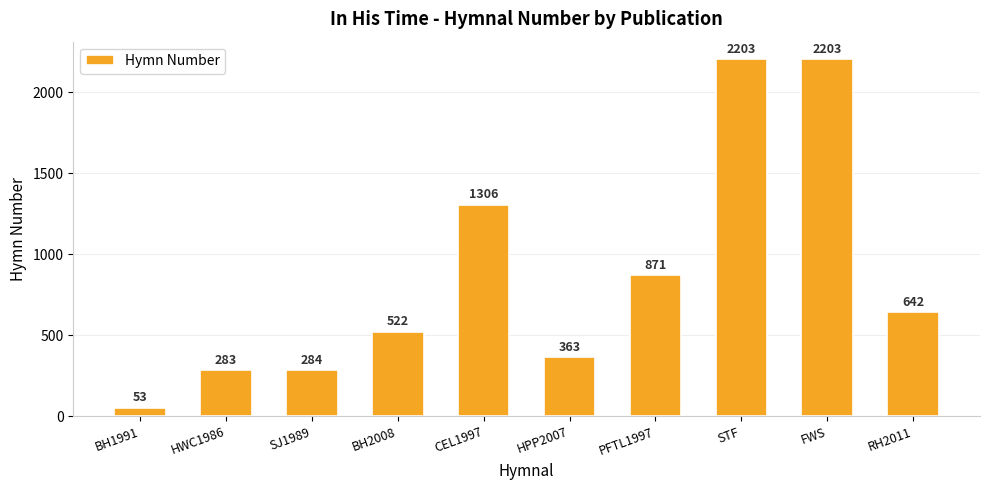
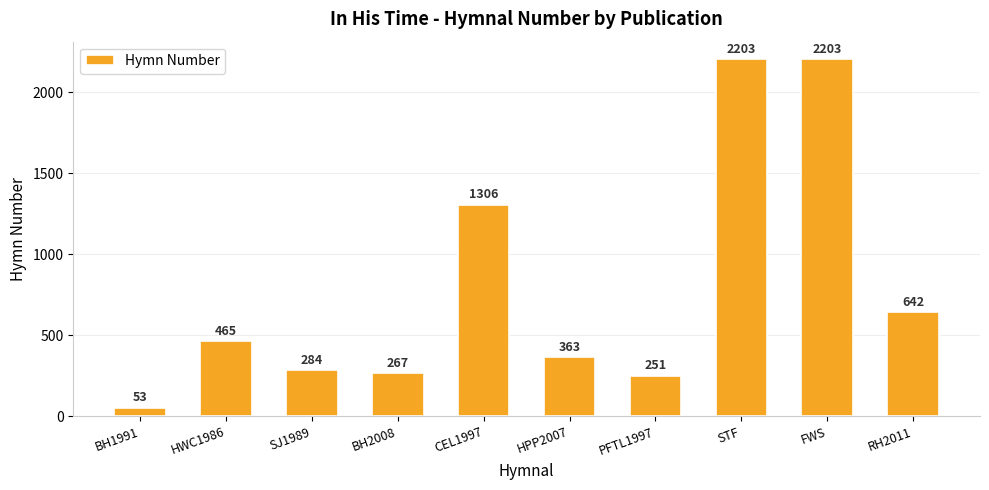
HWC1986: 283 -> 465
BH2008: 522 -> 267
PFTL1997: 871 -> 251
